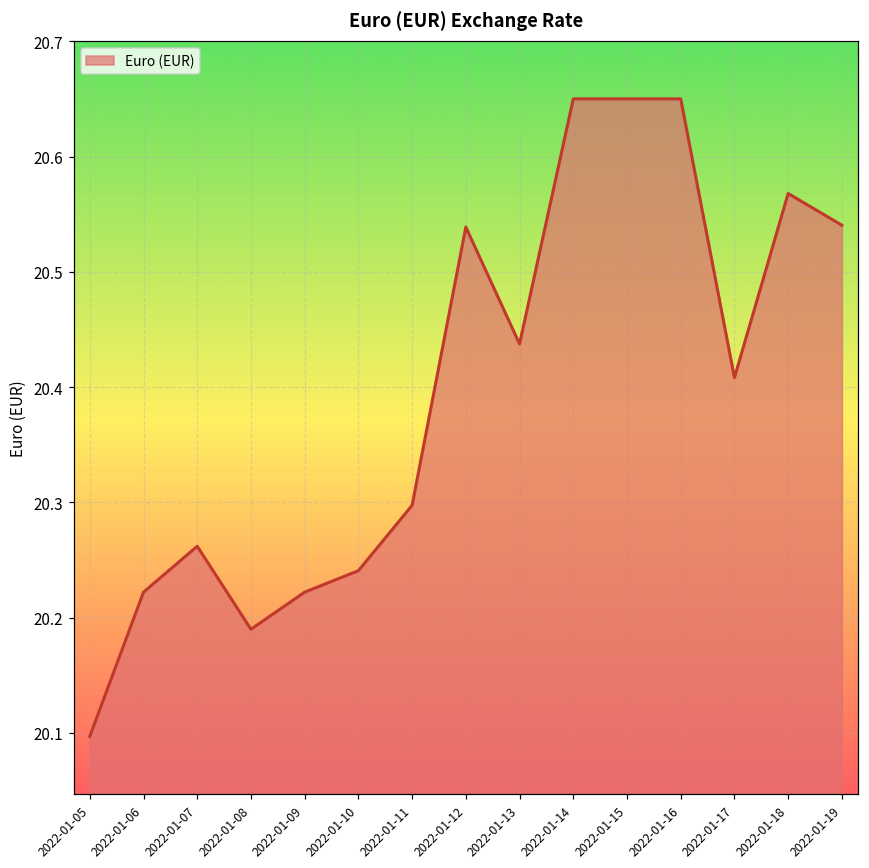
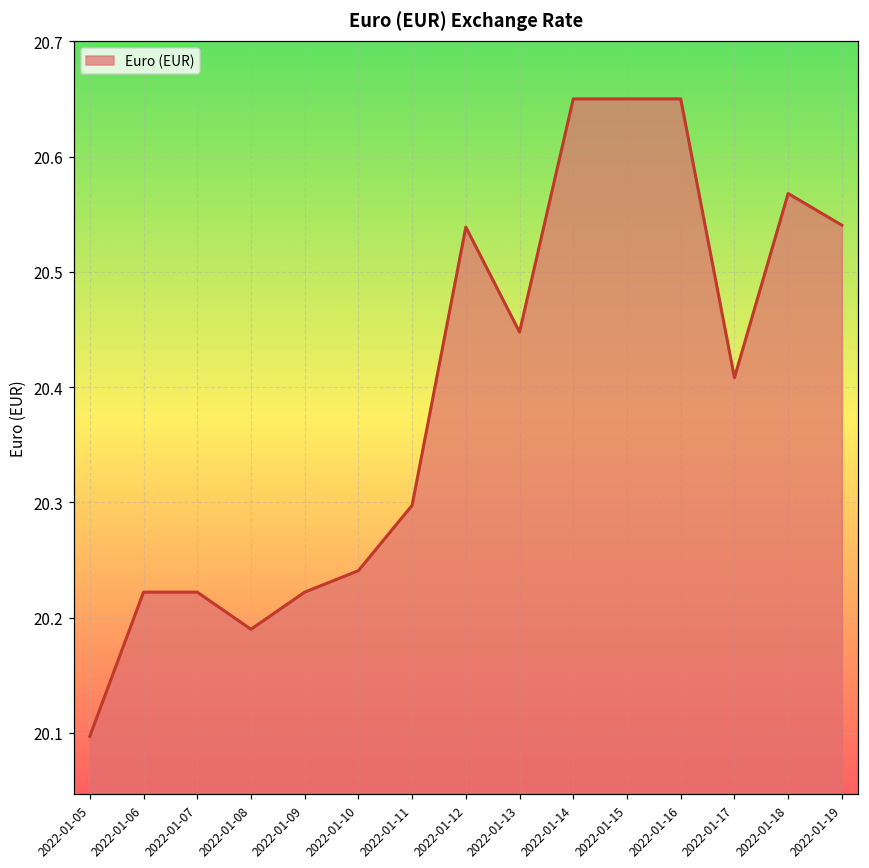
2022-01-07: 20.262 -> 20.222
2022-01-13: 20.437 -> 20.448
